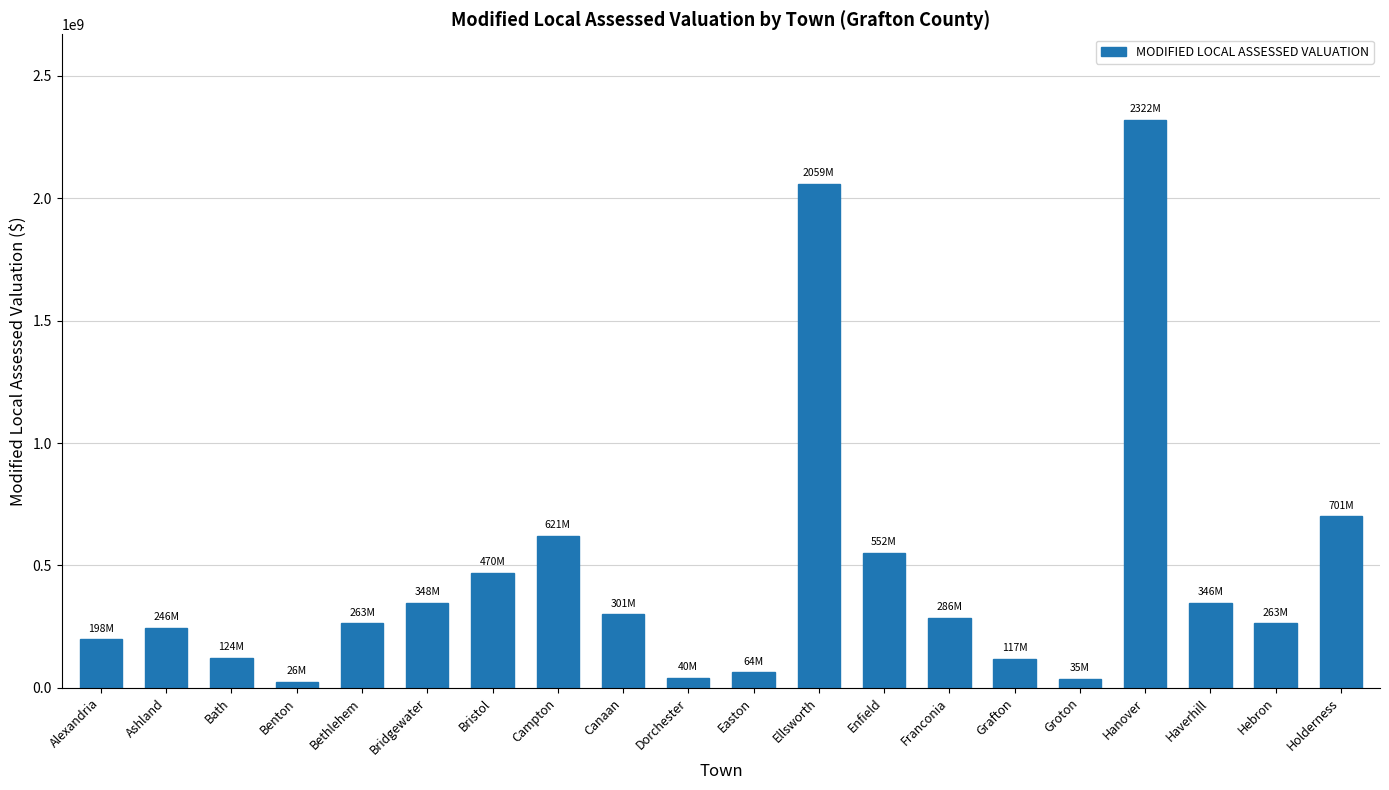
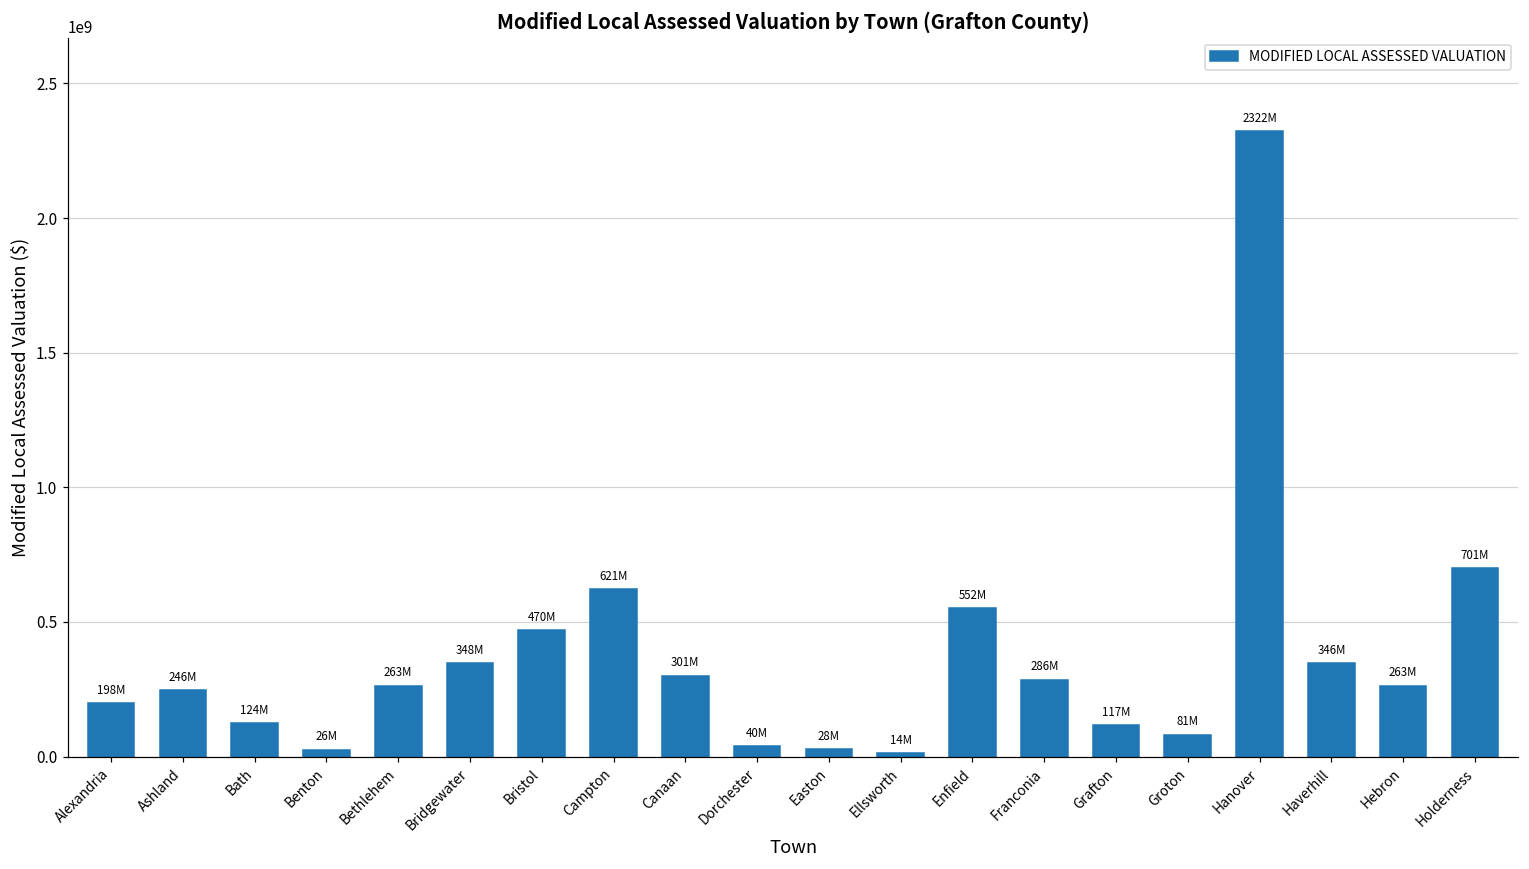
Easton: 64M -> 28M
Ellsworth: 2059M -> 14M
Groton: 35M -> 81M
